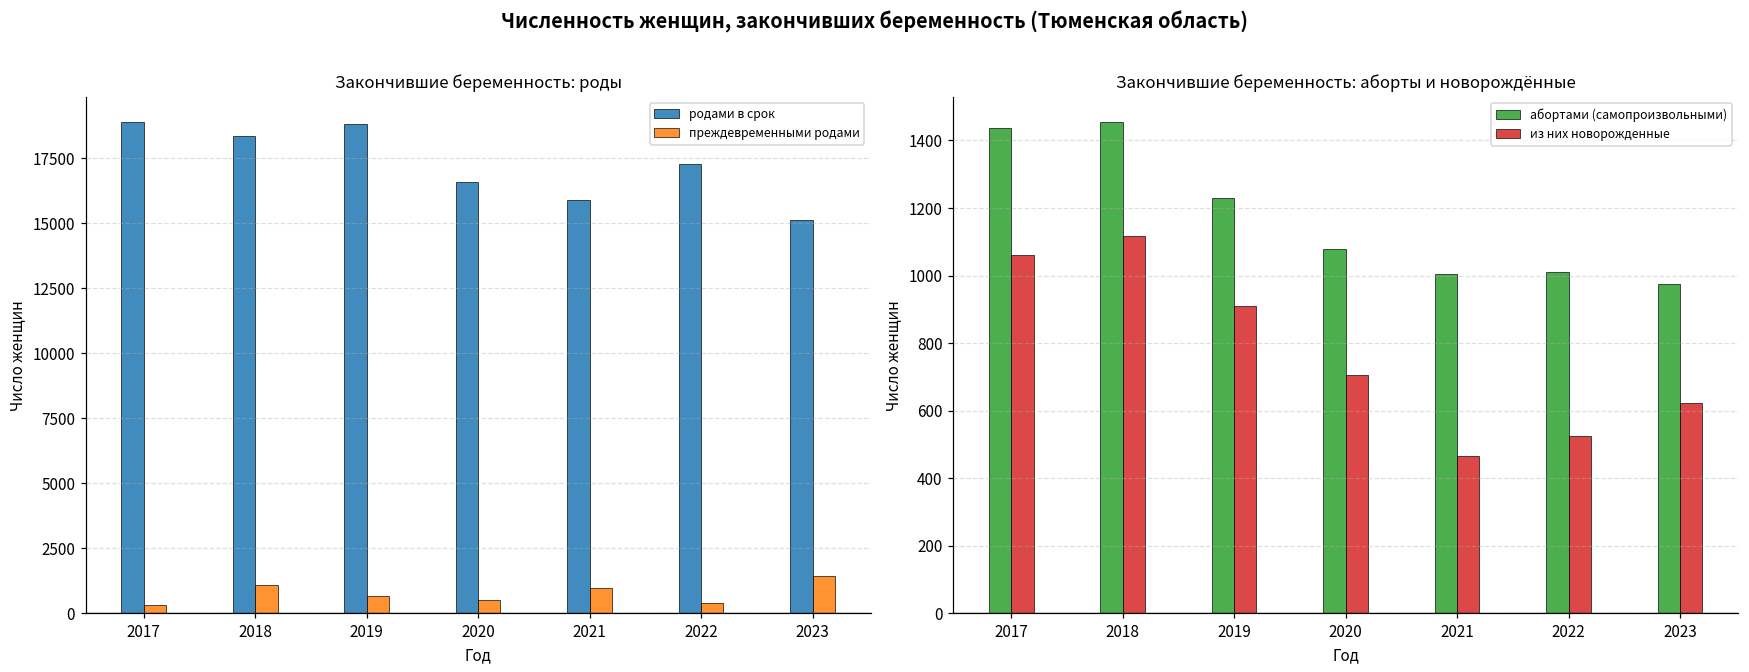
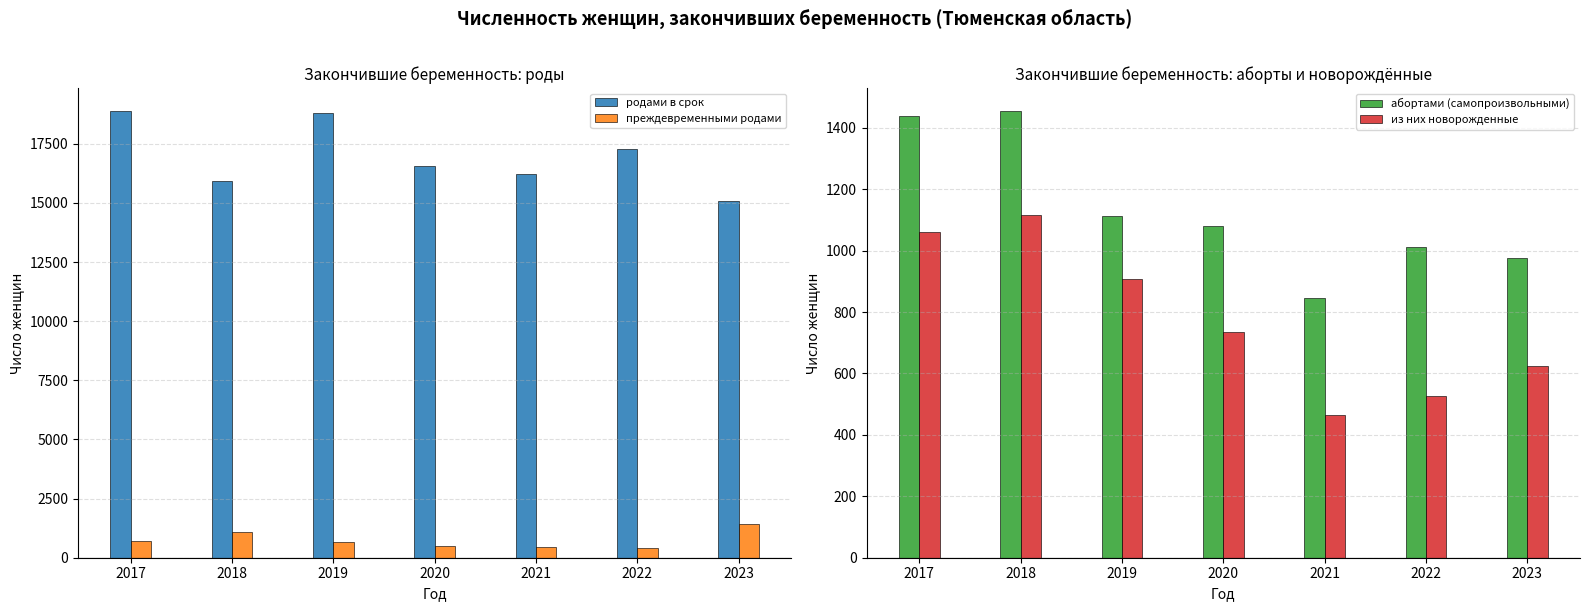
Закончившие беременность: роды, преждевременными родами, 2017: 300 -> 700
Закончившие беременность: роды, родами в срок, 2018: 18300 -> 15900
Закончившие беременность: роды, родами в срок, 2021: 15900 -> 16200
Закончившие беременность: роды, преждевременными родами, 2021: 1000 -> 500
Закончившие беременность: аборты и новорождённые, абортами (самопроизвольными), 2019: 1230 -> 1110
Закончившие беременность: аборты и новорождённые, из них новорожденные, 2020: 710 -> 740
Закончившие беременность: аборты и новорождённые, абортами (самопроизвольными), 2021: 1010 -> 850
